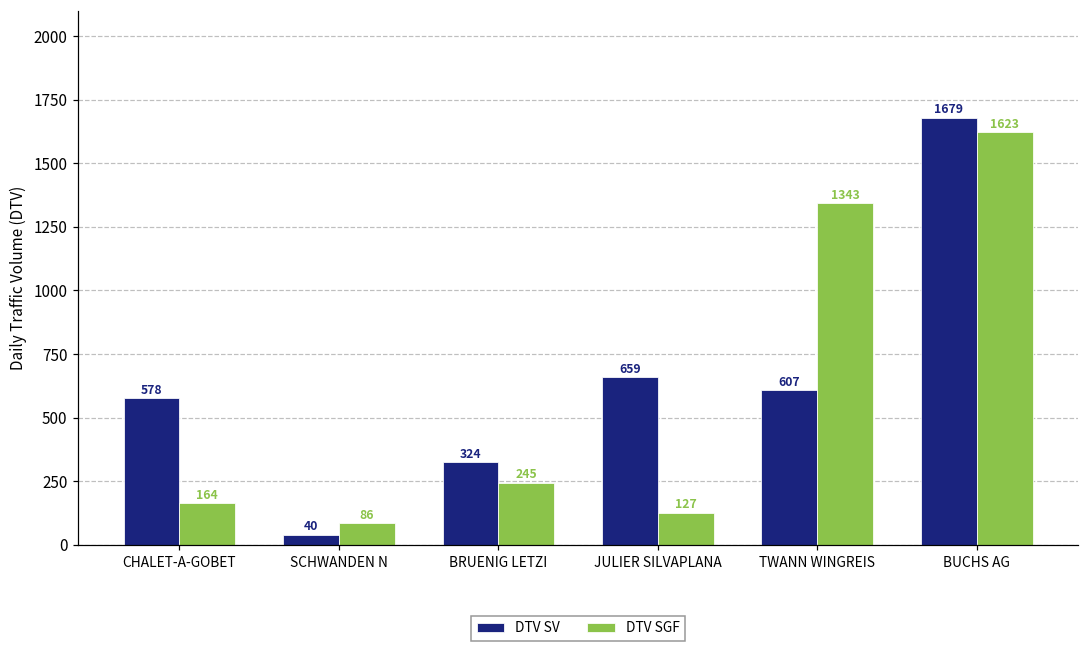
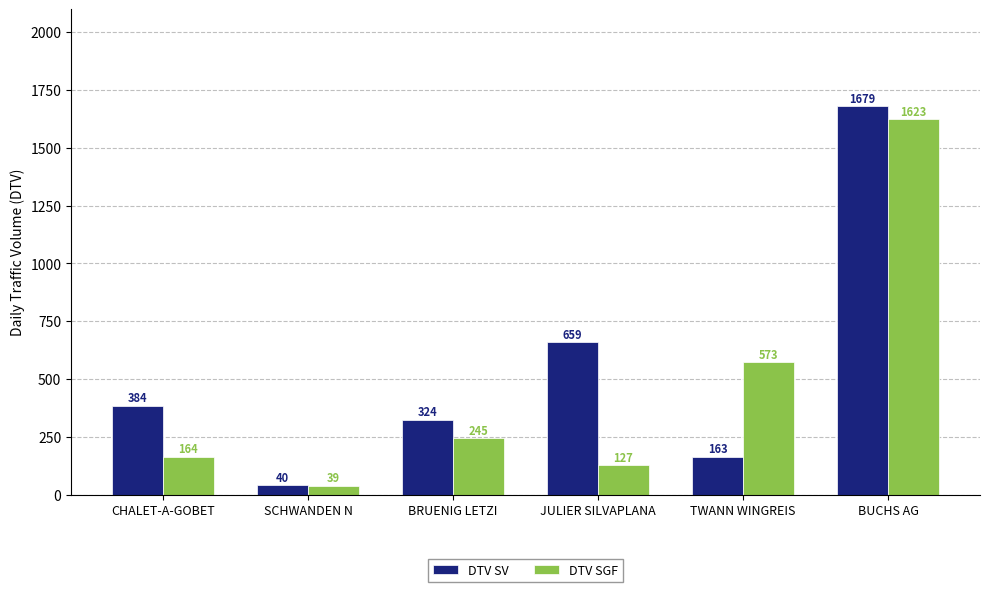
DTV SV, CHALET-A-GOBET: 578 -> 384
DTV SGF, SCHWANDEN N: 86 -> 39
DTV SV, TWANN WINGREIS: 607 -> 163
DTV SGF, TWANN WINGREIS: 1343 -> 573
